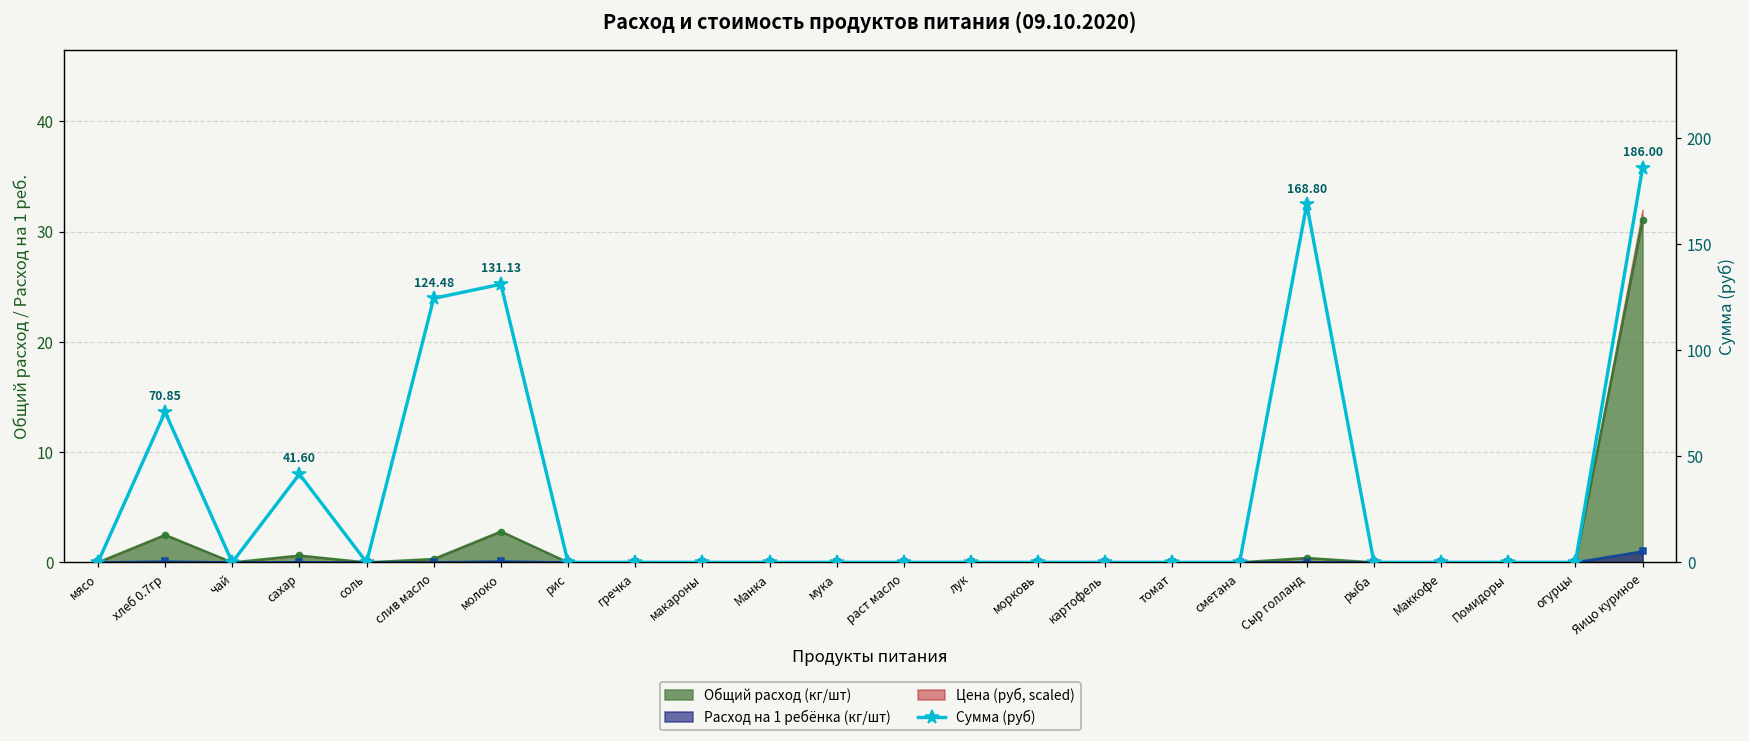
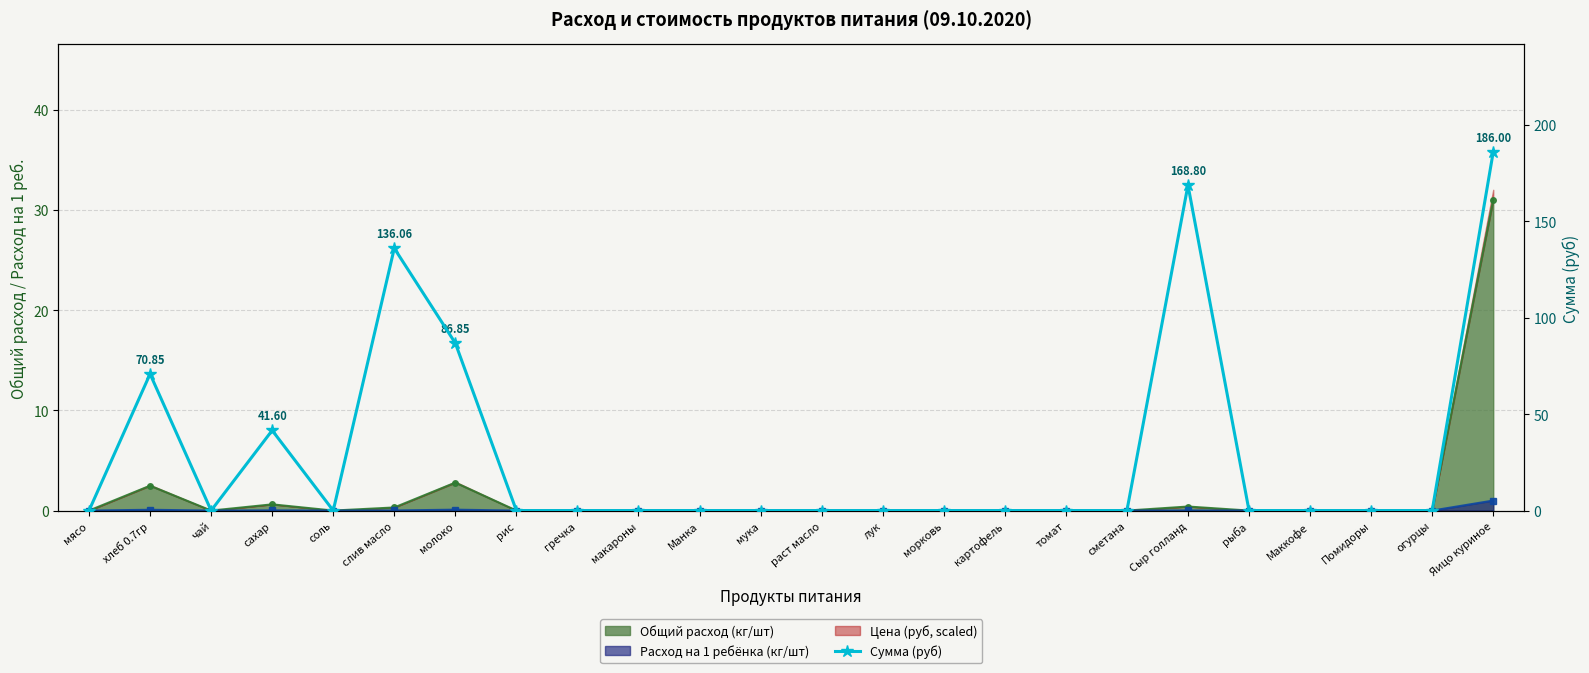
Сумма (руб), слив масло: 124.48 -> 136.06
Сумма (руб), молоко: 131.13 -> 86.85
